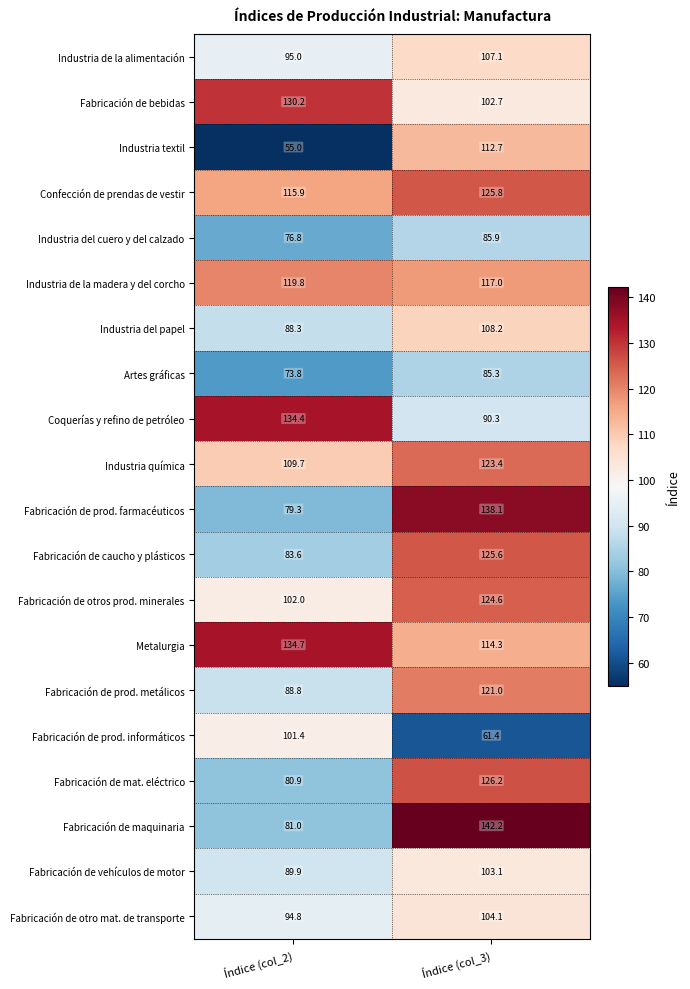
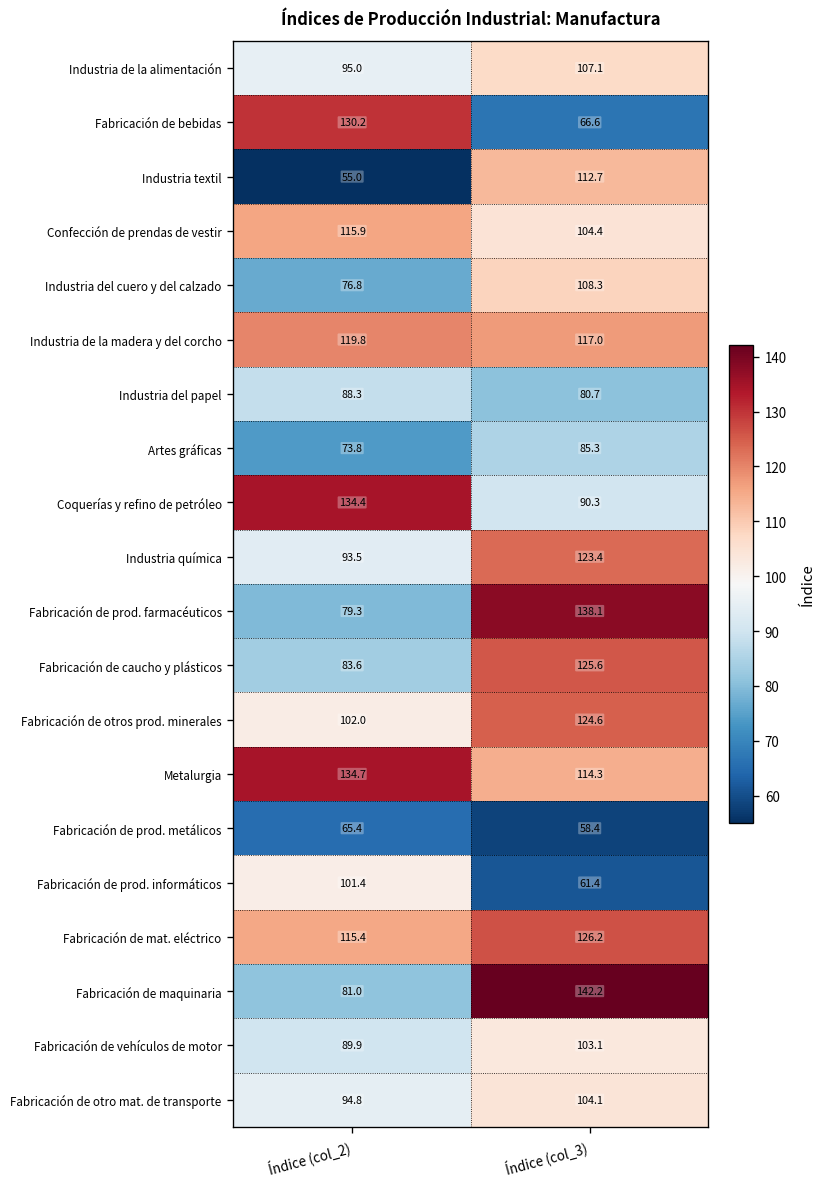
Fabricación de bebidas, Índice (col_3): 102.7 -> 66.6
Confección de prendas de vestir, Índice (col_3): 125.8 -> 104.4
Industria del cuero y del calzado, Índice (col_3): 85.9 -> 108.3
Industria del papel, Índice (col_3): 108.2 -> 80.7
Industria química, Índice (col_2): 109.7 -> 93.5
Fabricación de prod. metálicos, Índice (col_2): 88.8 -> 65.4
Fabricación de prod. metálicos, Índice (col_3): 121.0 -> 58.4
Fabricación de mat. eléctrico, Índice (col_2): 80.9 -> 115.4
